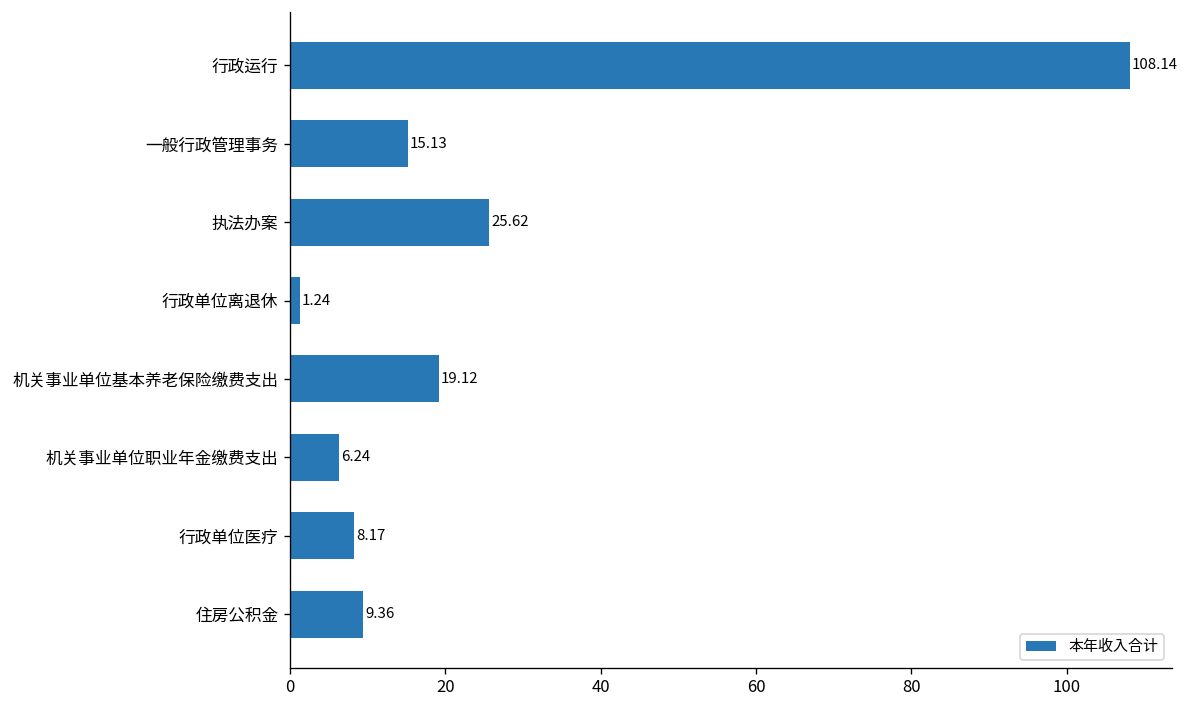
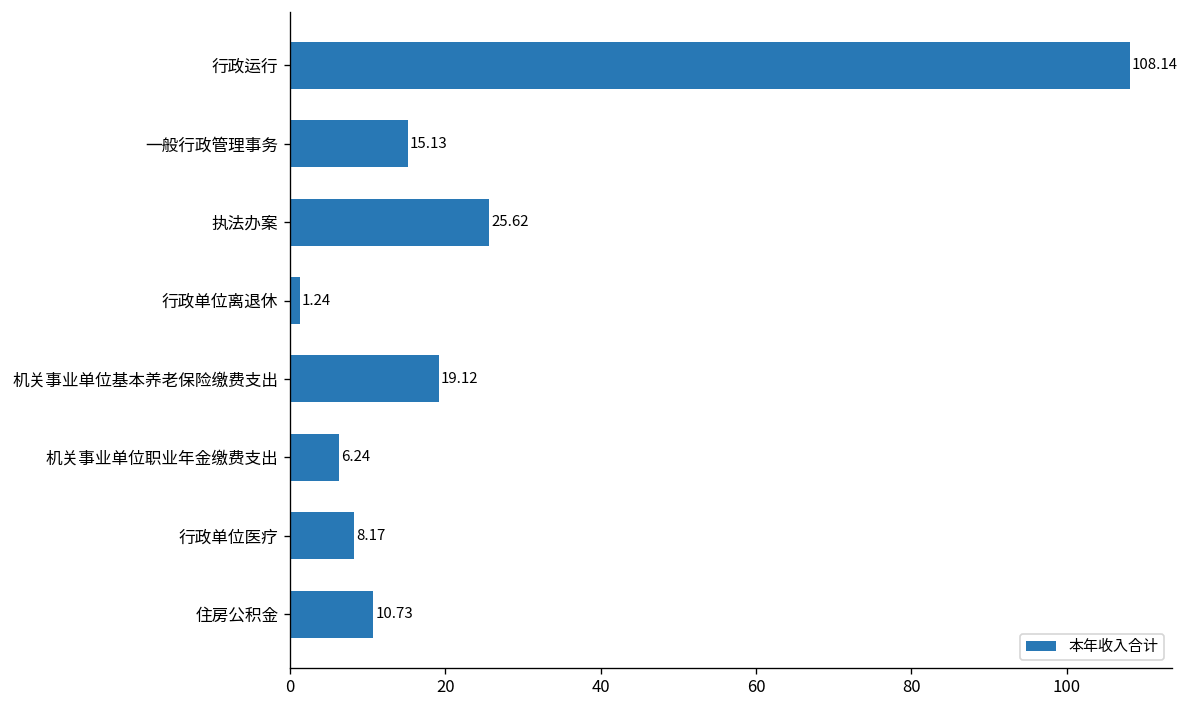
住房公积金: 9.36 -> 10.73
